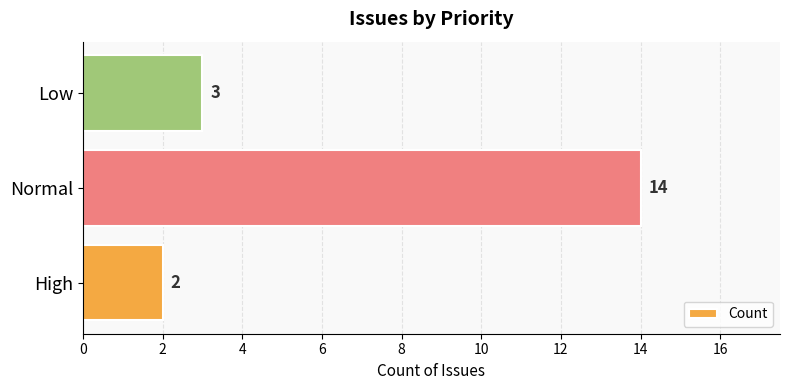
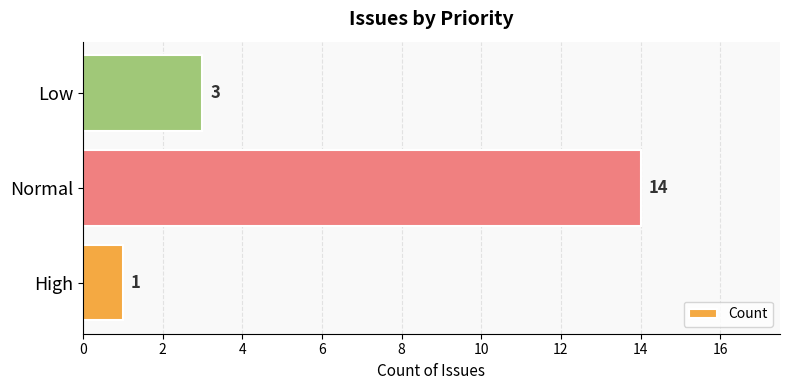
High: 2 -> 1
